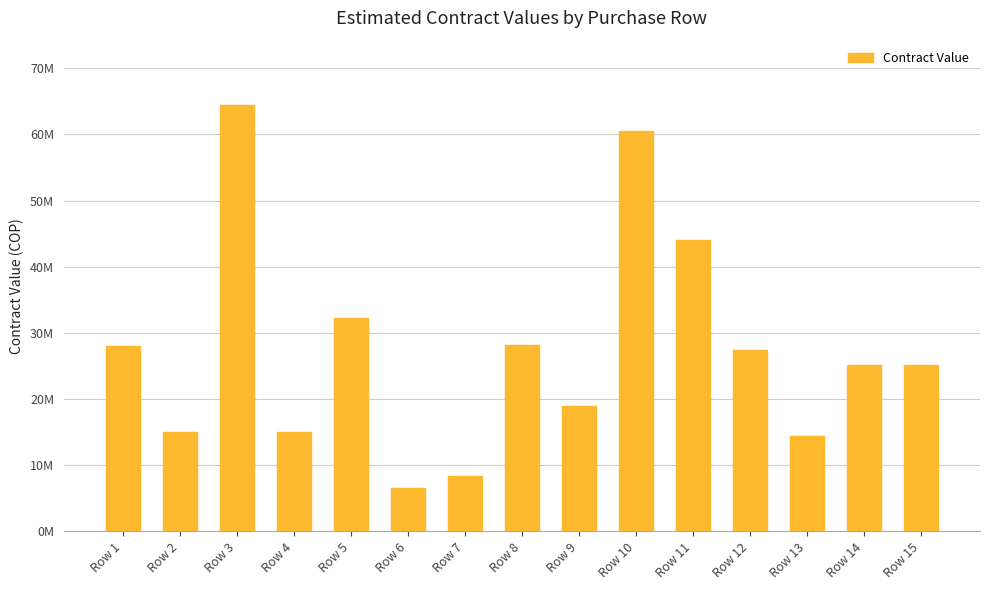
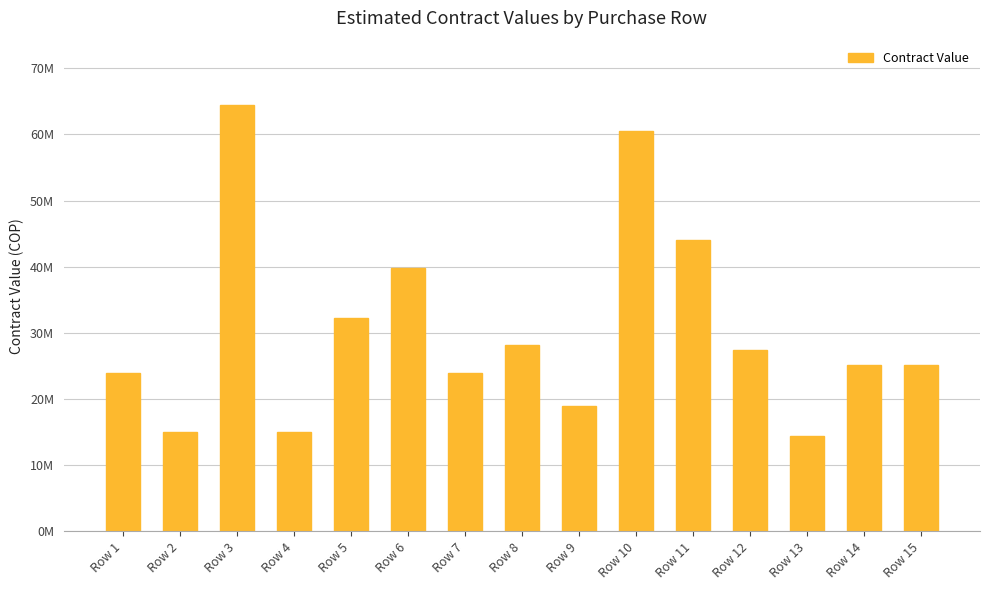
Row 1: 28000000 -> 24000000
Row 6: 7000000 -> 40000000
Row 7: 8000000 -> 24000000
